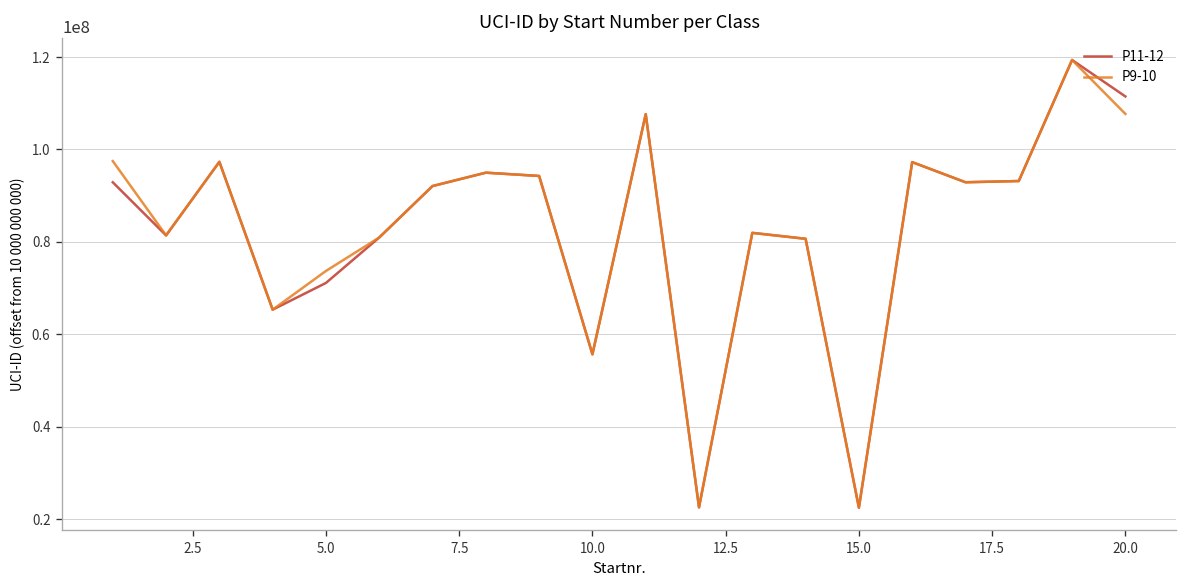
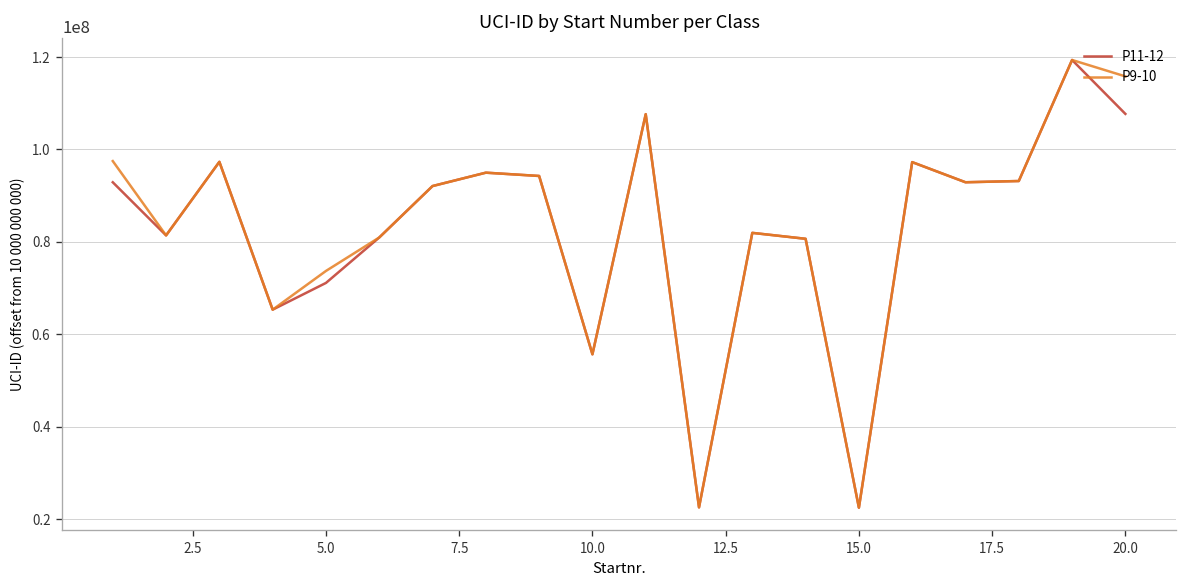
P11-12, 20.0: 111000000 -> 108000000
P9-10, 20.0: 108000000 -> 116000000
